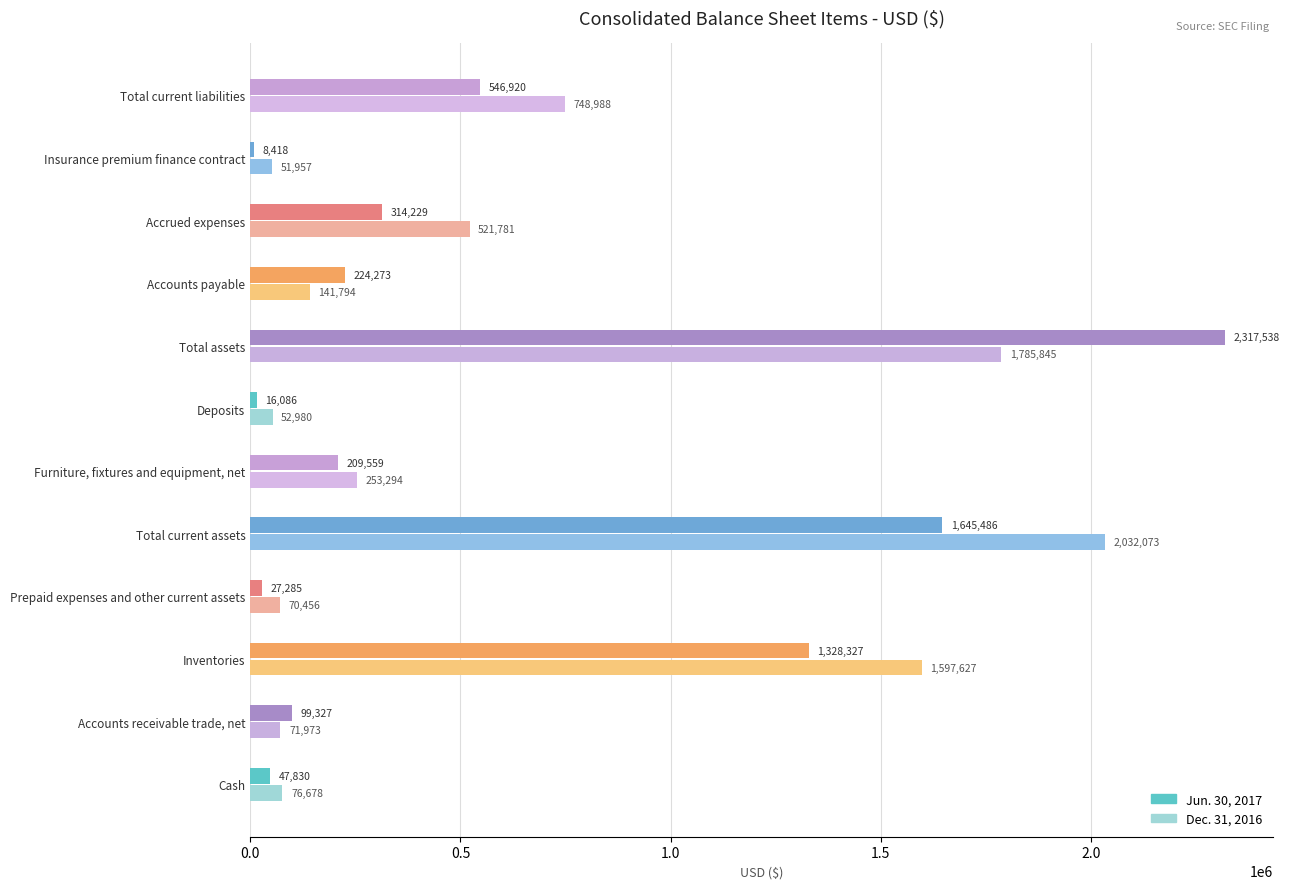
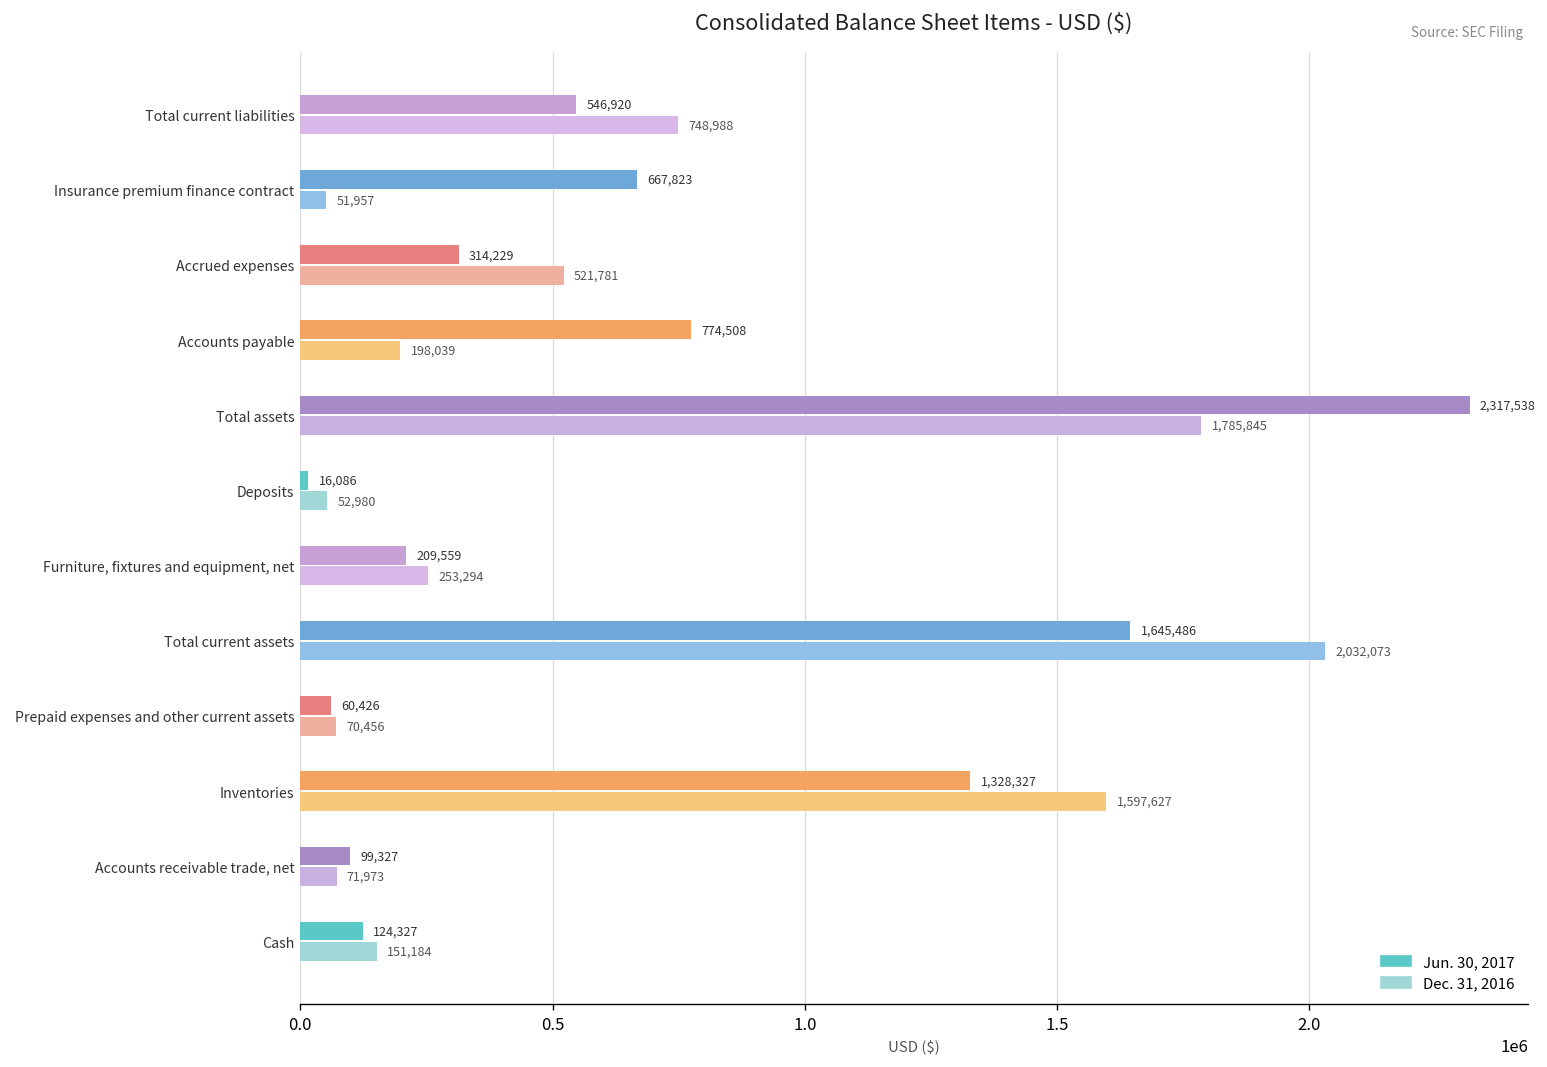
Jun. 30, 2017, Insurance premium finance contract: 8,418 -> 667,823
Jun. 30, 2017, Accounts payable: 224,273 -> 774,508
Dec. 31, 2016, Accounts payable: 141,794 -> 198,039
Jun. 30, 2017, Prepaid expenses and other current assets: 27,285 -> 60,426
Jun. 30, 2017, Cash: 47,830 -> 124,327
Dec. 31, 2016, Cash: 76,678 -> 151,184
